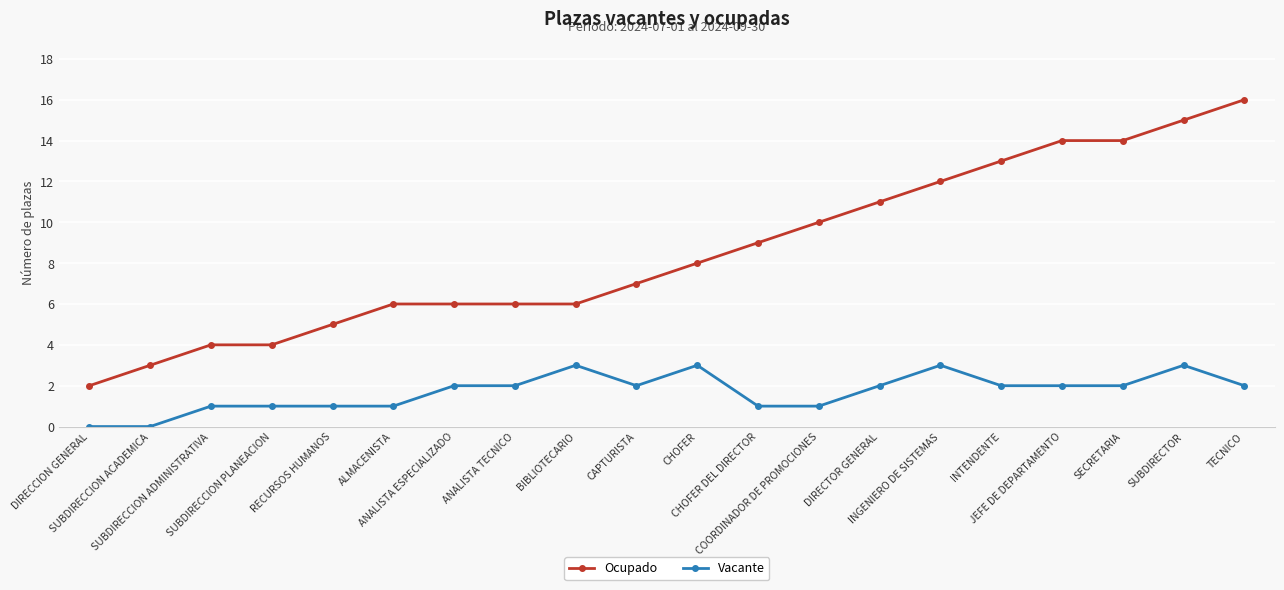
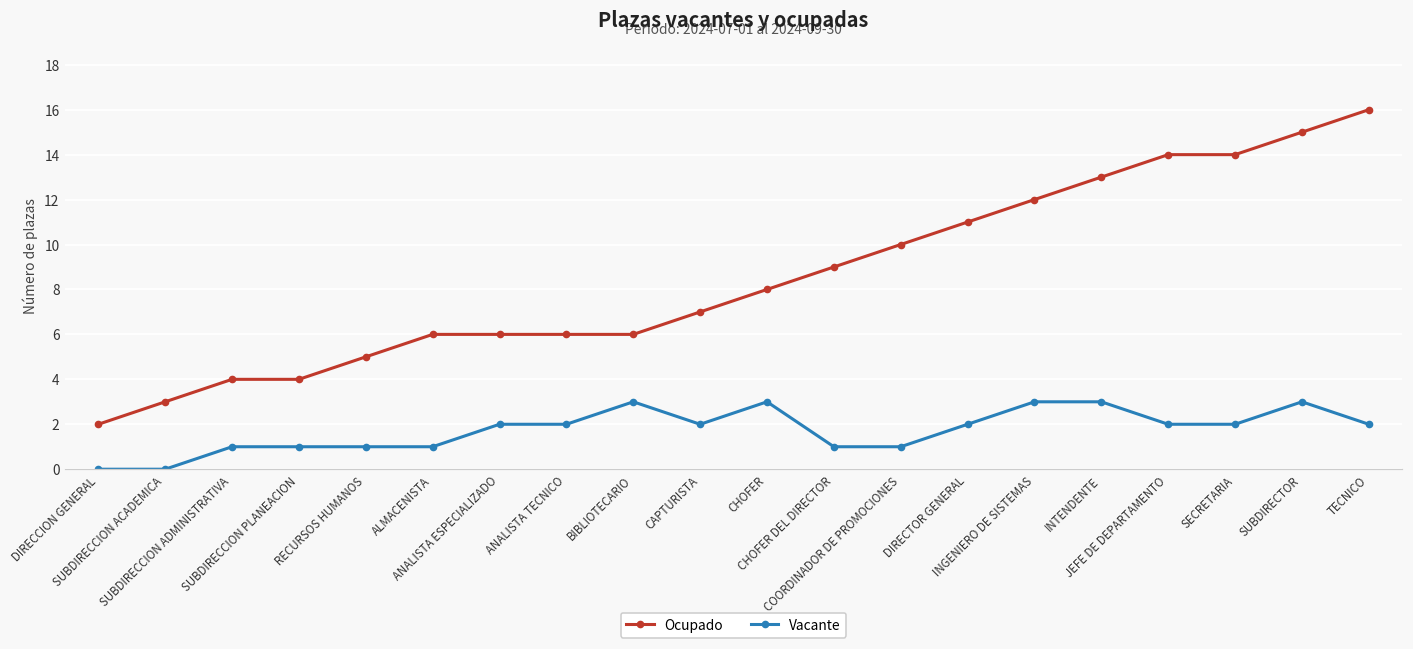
Vacante, INTENDENTE: 2 -> 3
